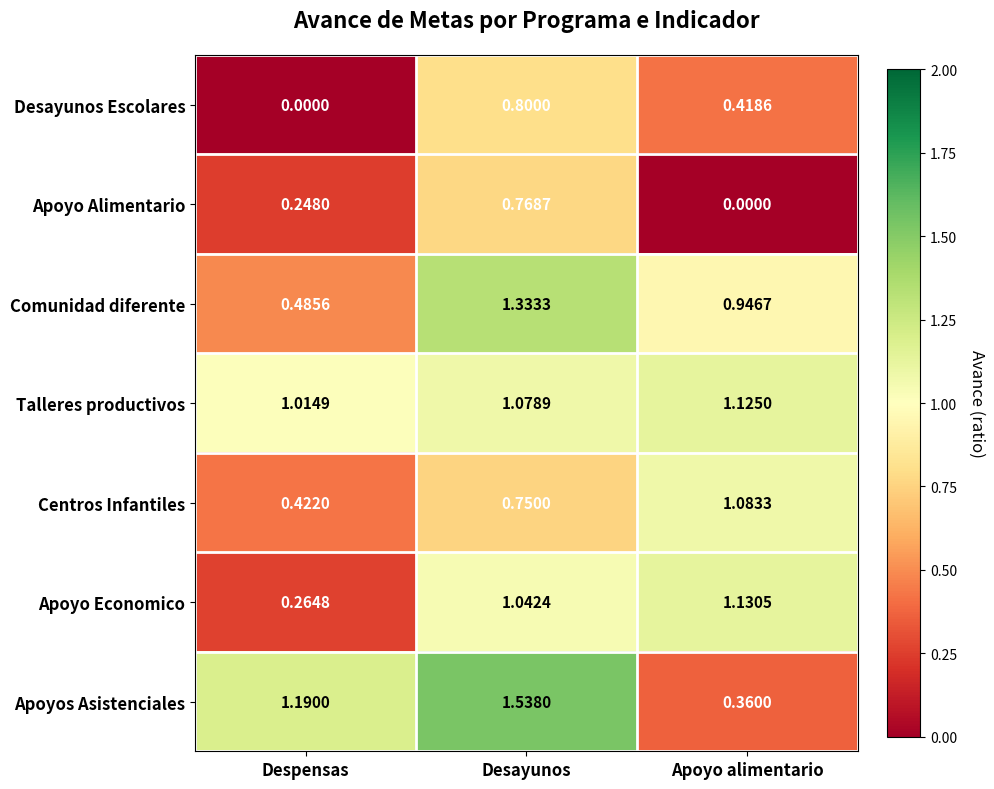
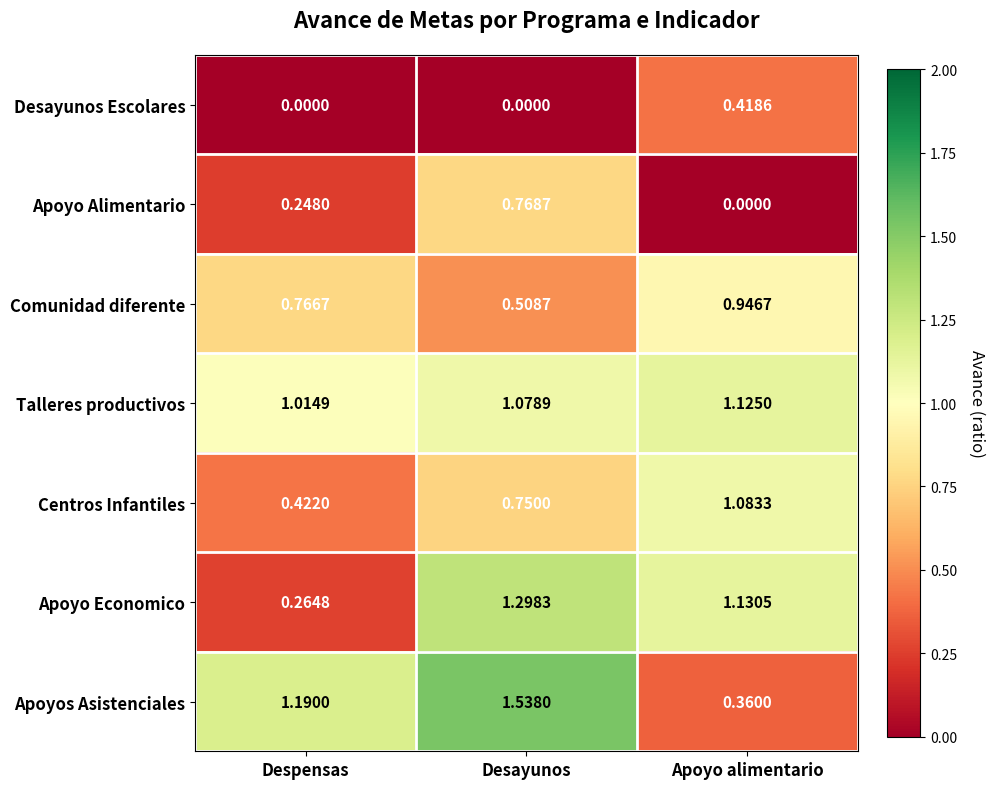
Desayunos Escolares, Desayunos: 0.8000 -> 0.0000
Comunidad diferente, Despensas: 0.4856 -> 0.7667
Comunidad diferente, Desayunos: 1.3333 -> 0.5087
Apoyo Economico, Desayunos: 1.0424 -> 1.2983
